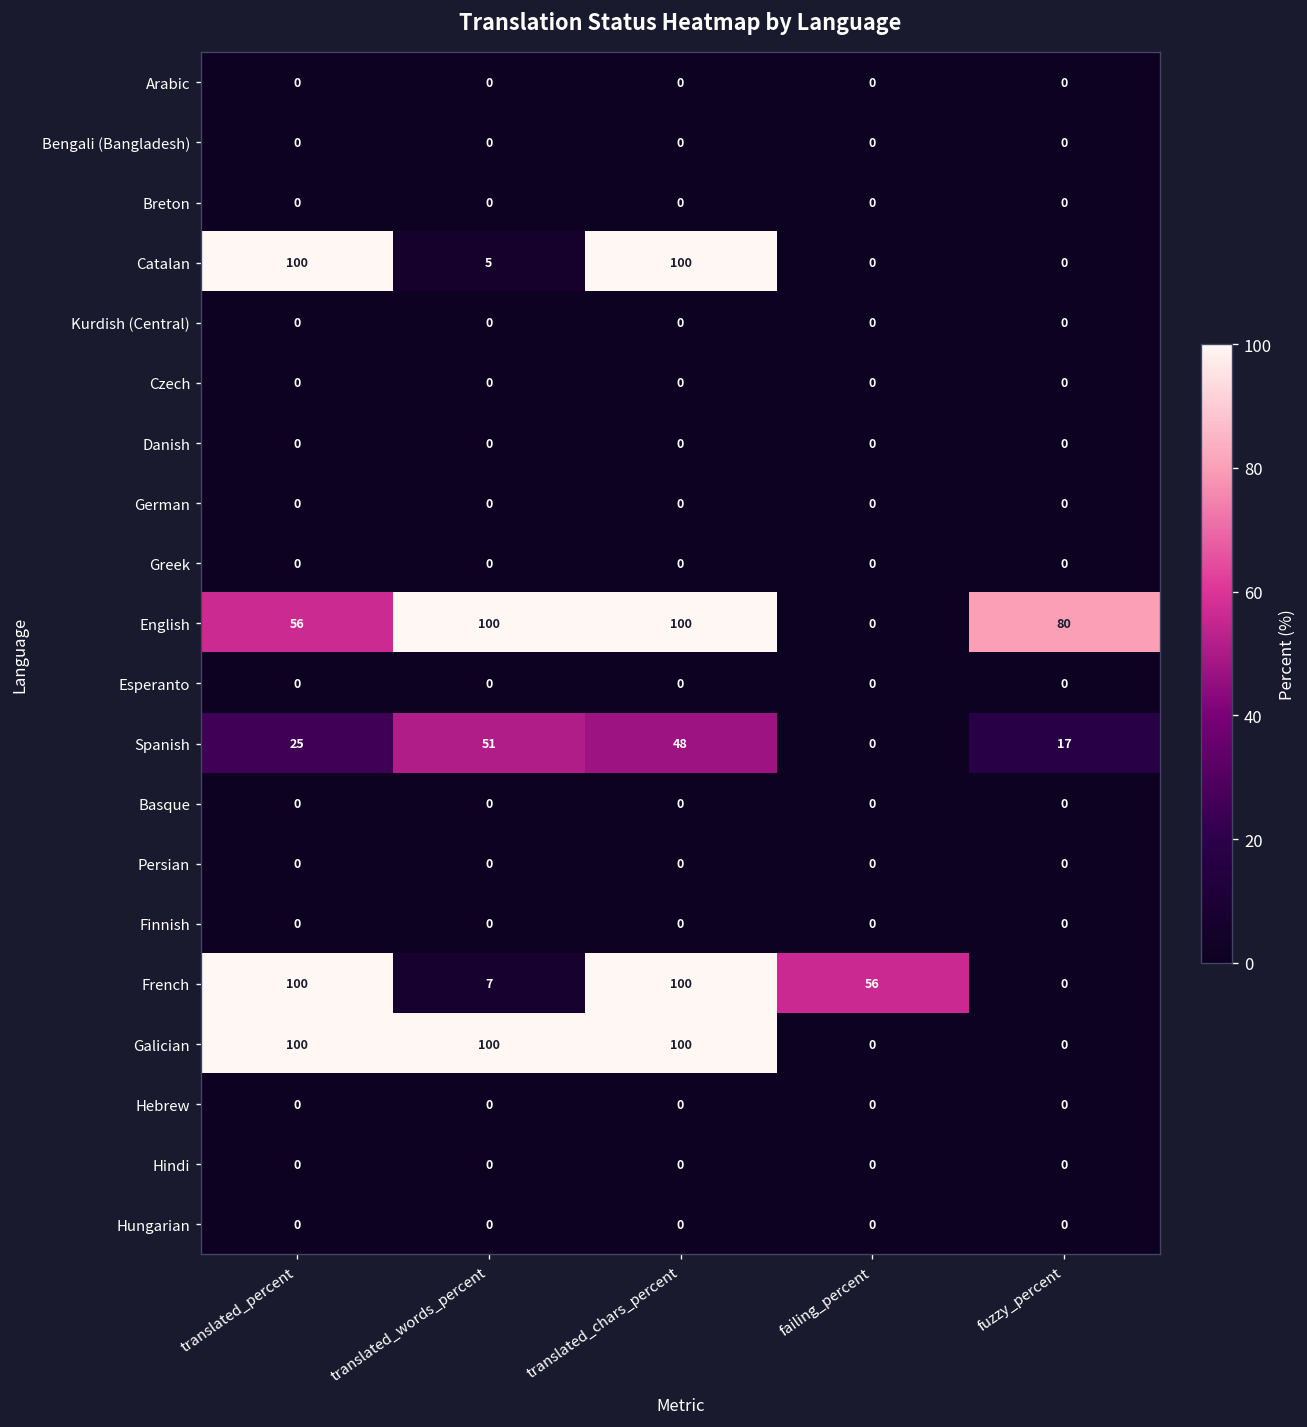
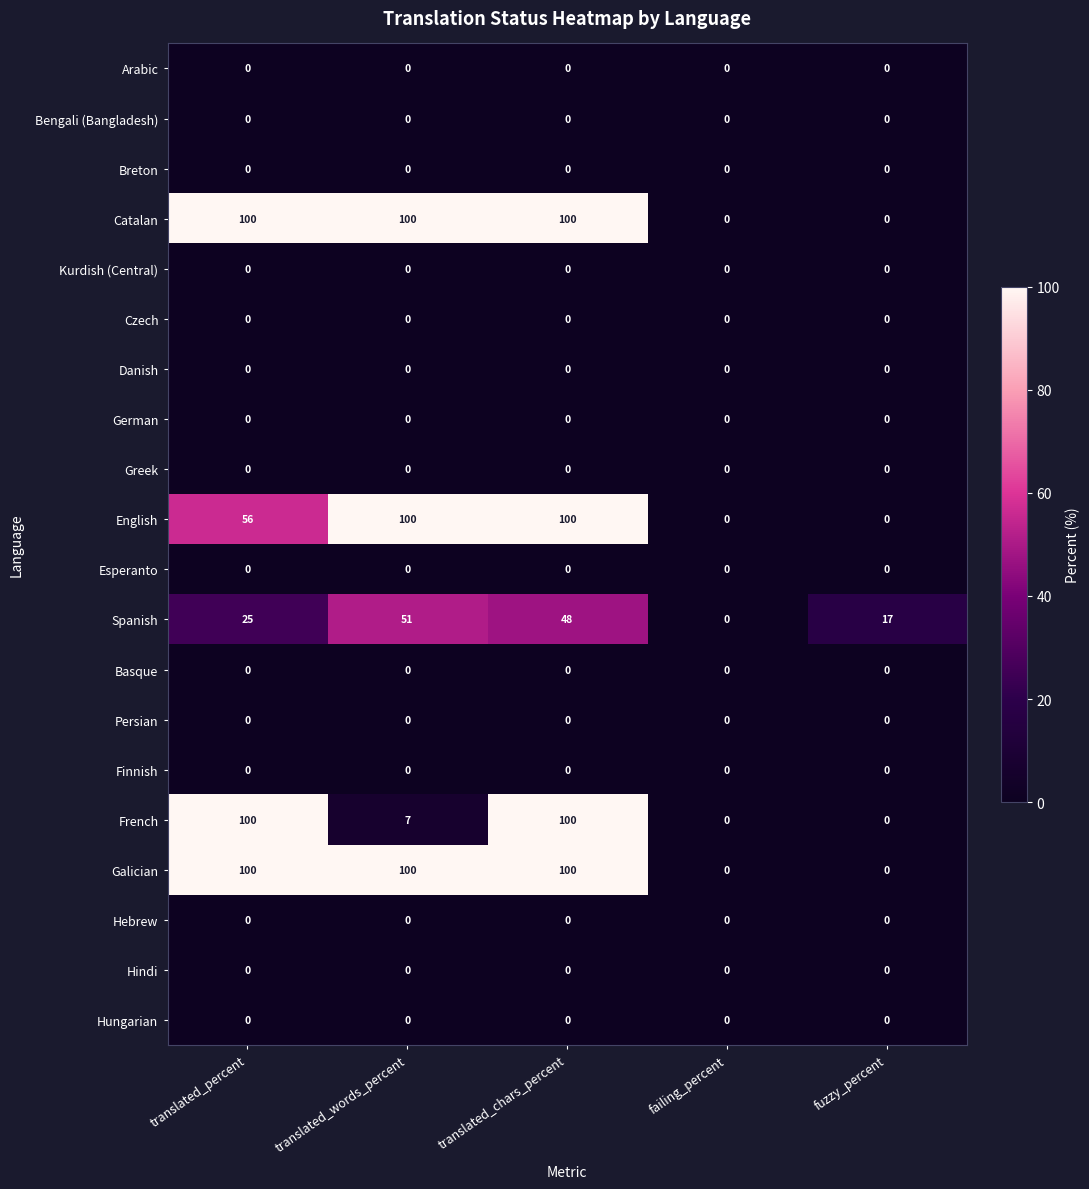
Catalan, translated_words_percent: 5 -> 100
English, fuzzy_percent: 80 -> 0
French, failing_percent: 56 -> 0
